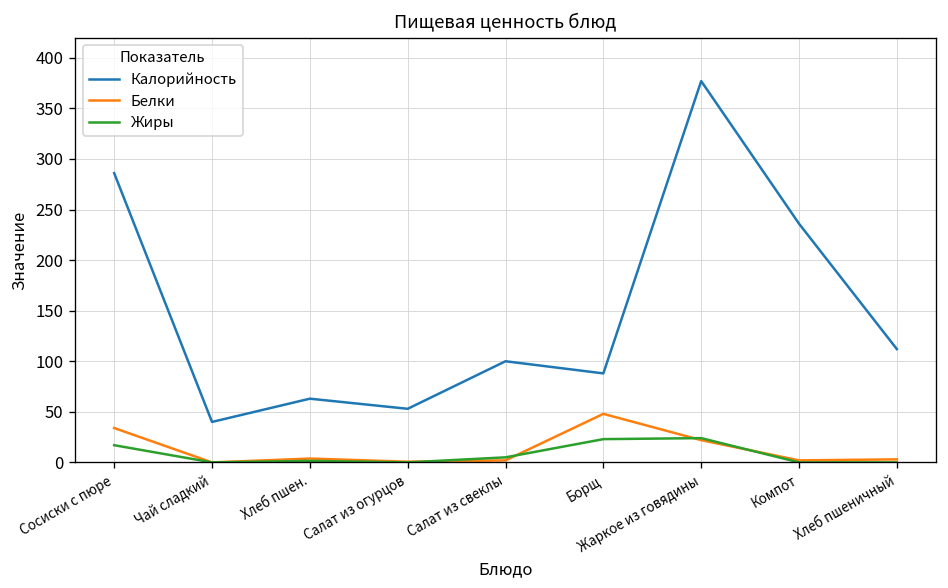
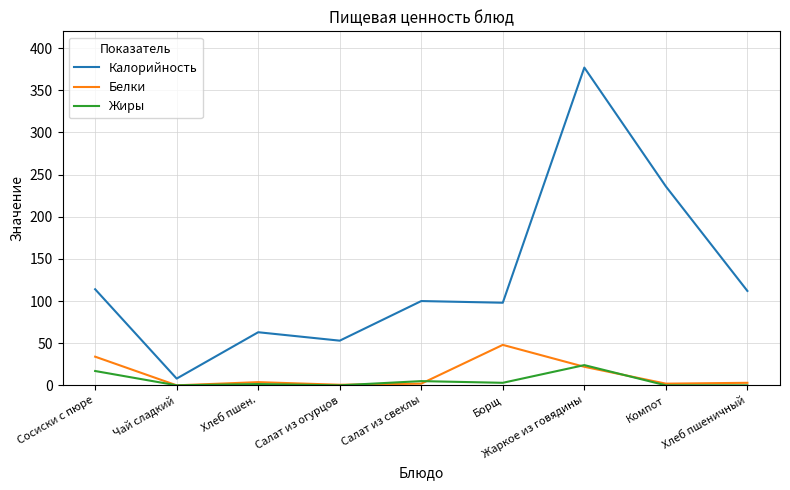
Калорийность, Сосиски с пюре: 290 -> 110
Калорийность, Чай сладкий: 40 -> 10
Калорийность, Борщ: 90 -> 100
Жиры, Борщ: 20 -> 0
